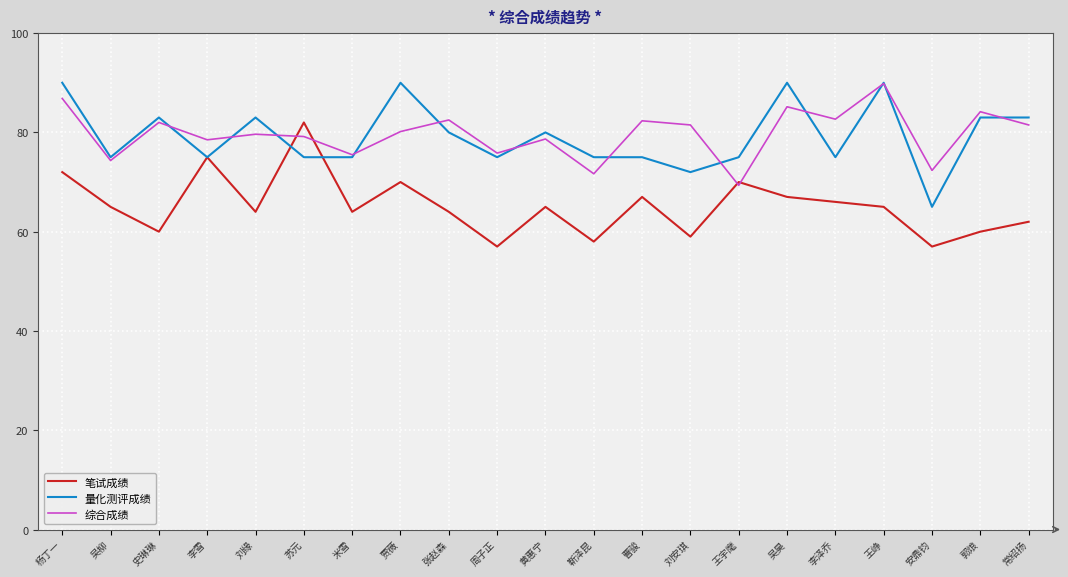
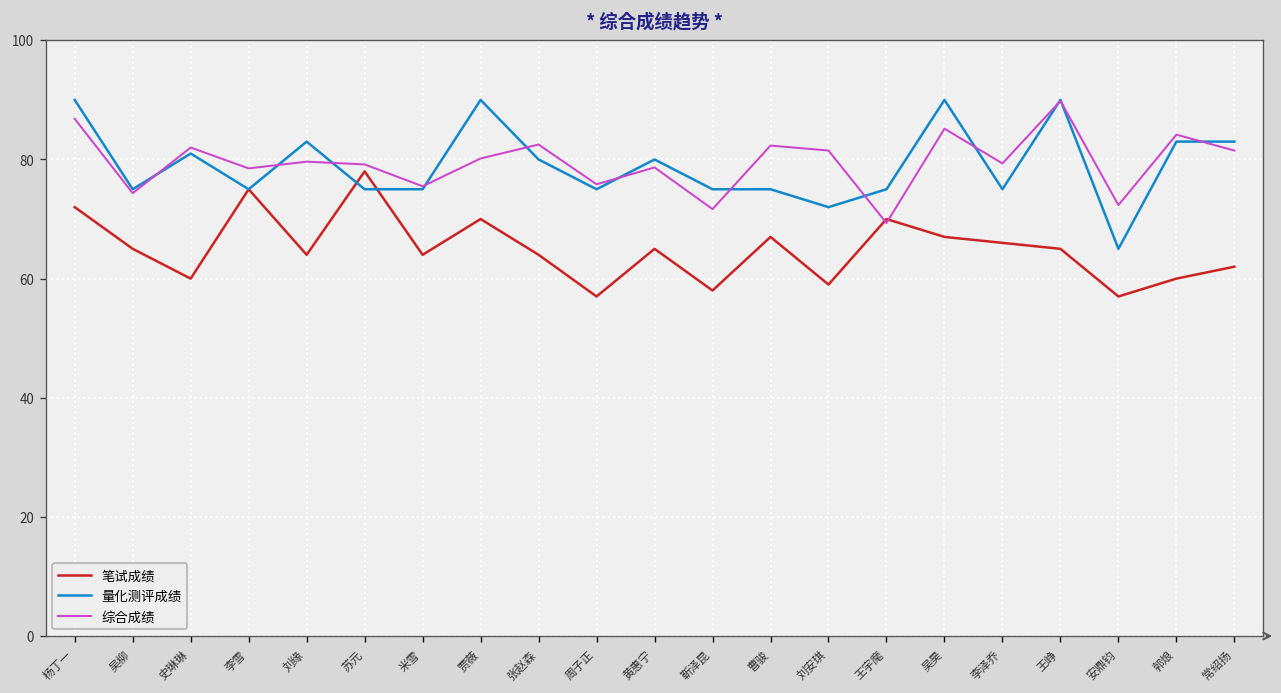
量化测评成绩, 史琳琳: 83 -> 81
笔试成绩, 苏元: 82 -> 78
综合成绩, 李泽乔: 83 -> 79
